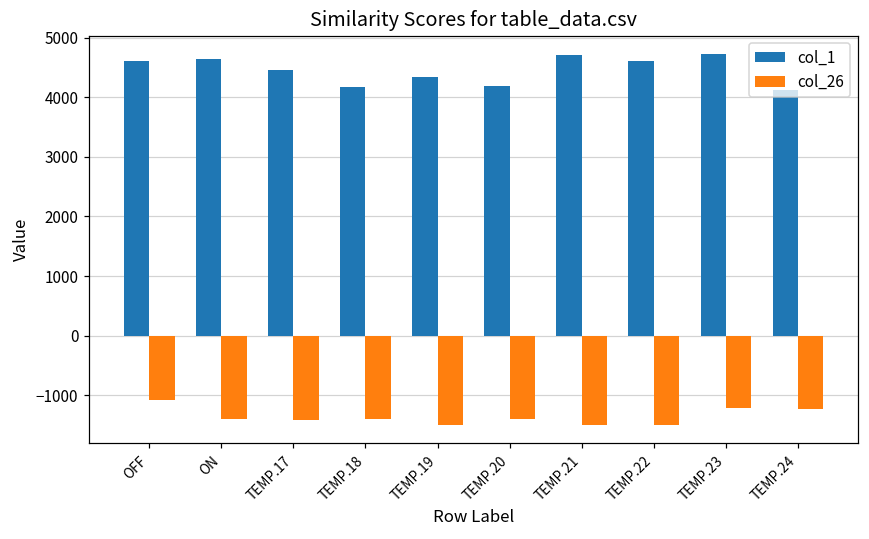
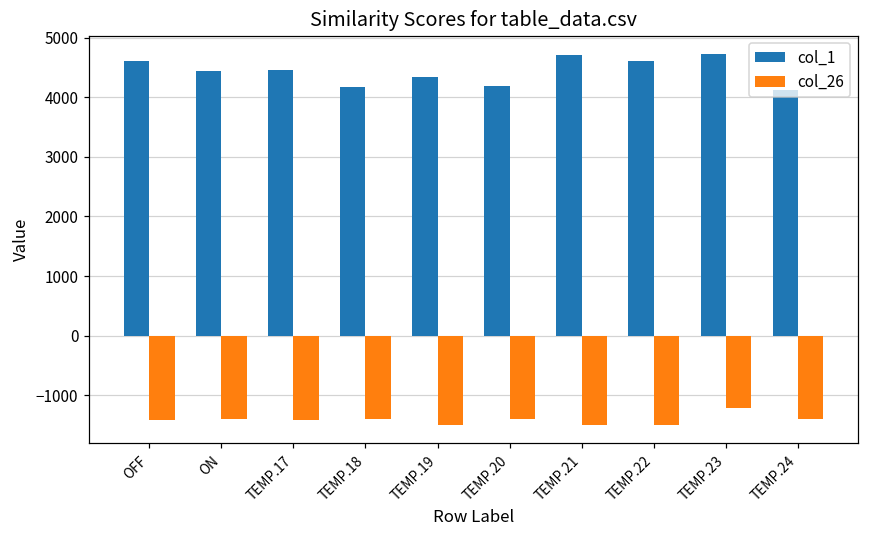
col_26, OFF: -1100 -> -1400
col_1, ON: 4600 -> 4400
col_26, TEMP.24: -1200 -> -1400
